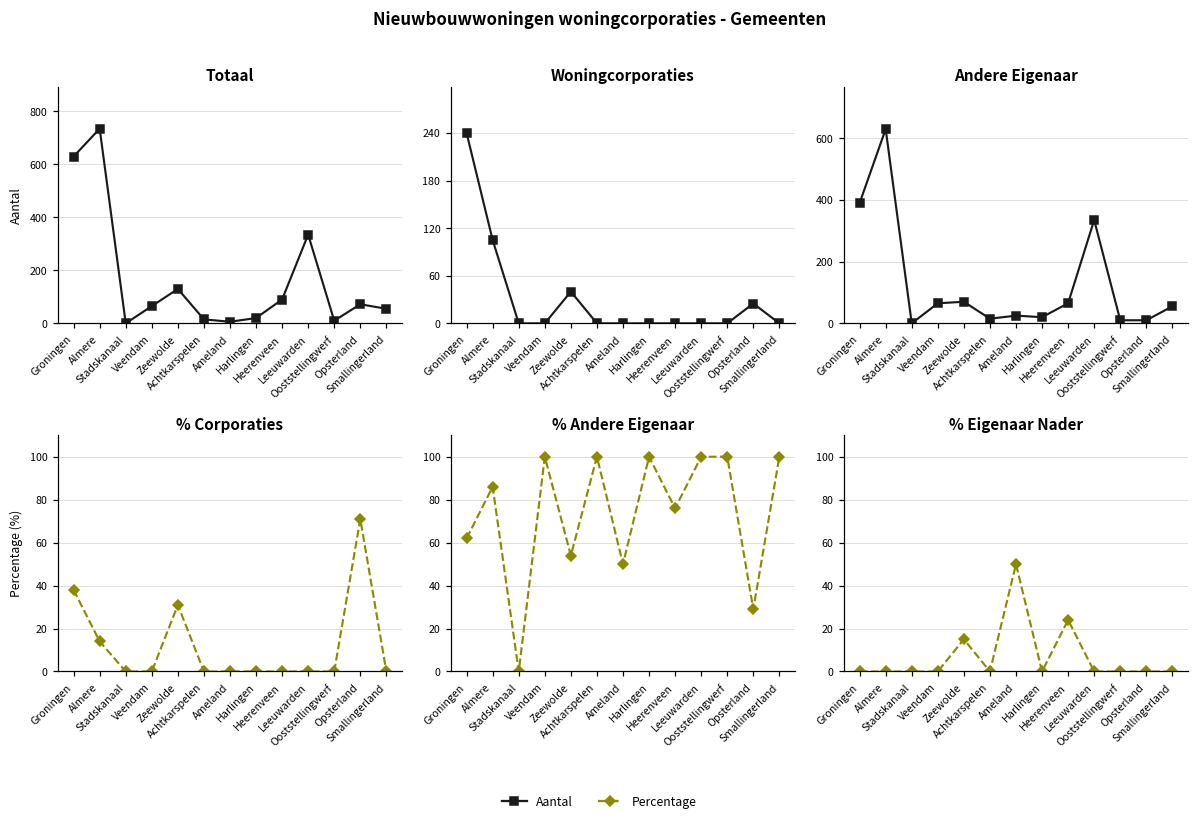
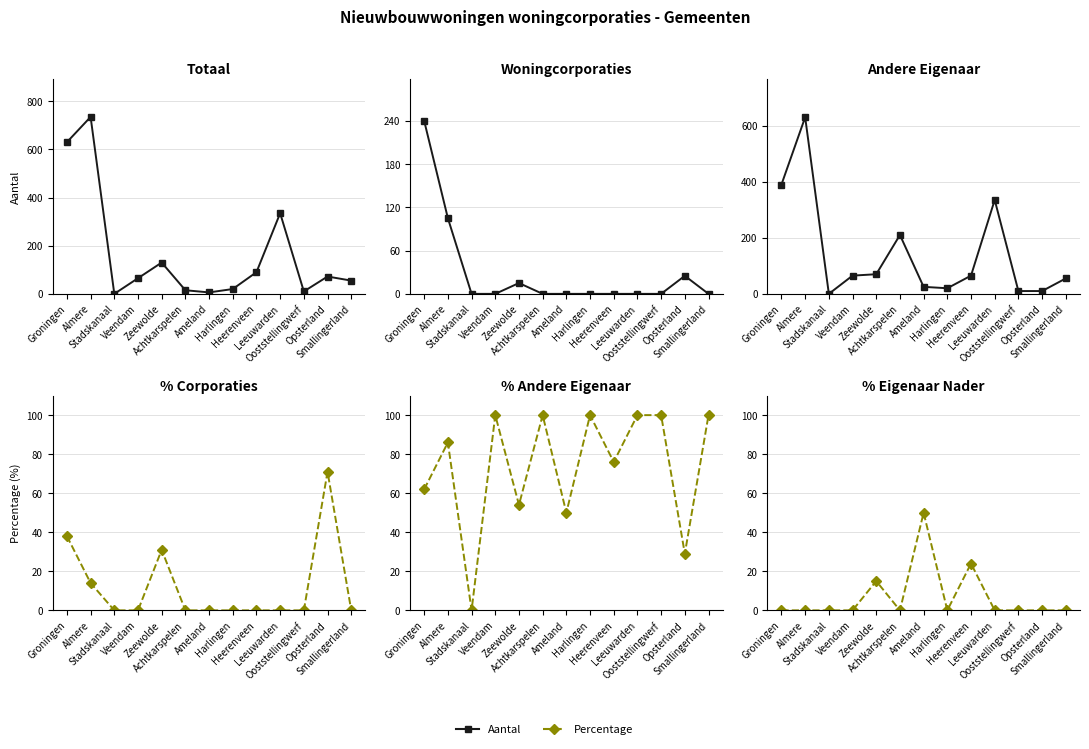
Woningcorporaties, Zeewolde: 40 -> 20
Andere Eigenaar, Achtkarspelen: 20 -> 210
